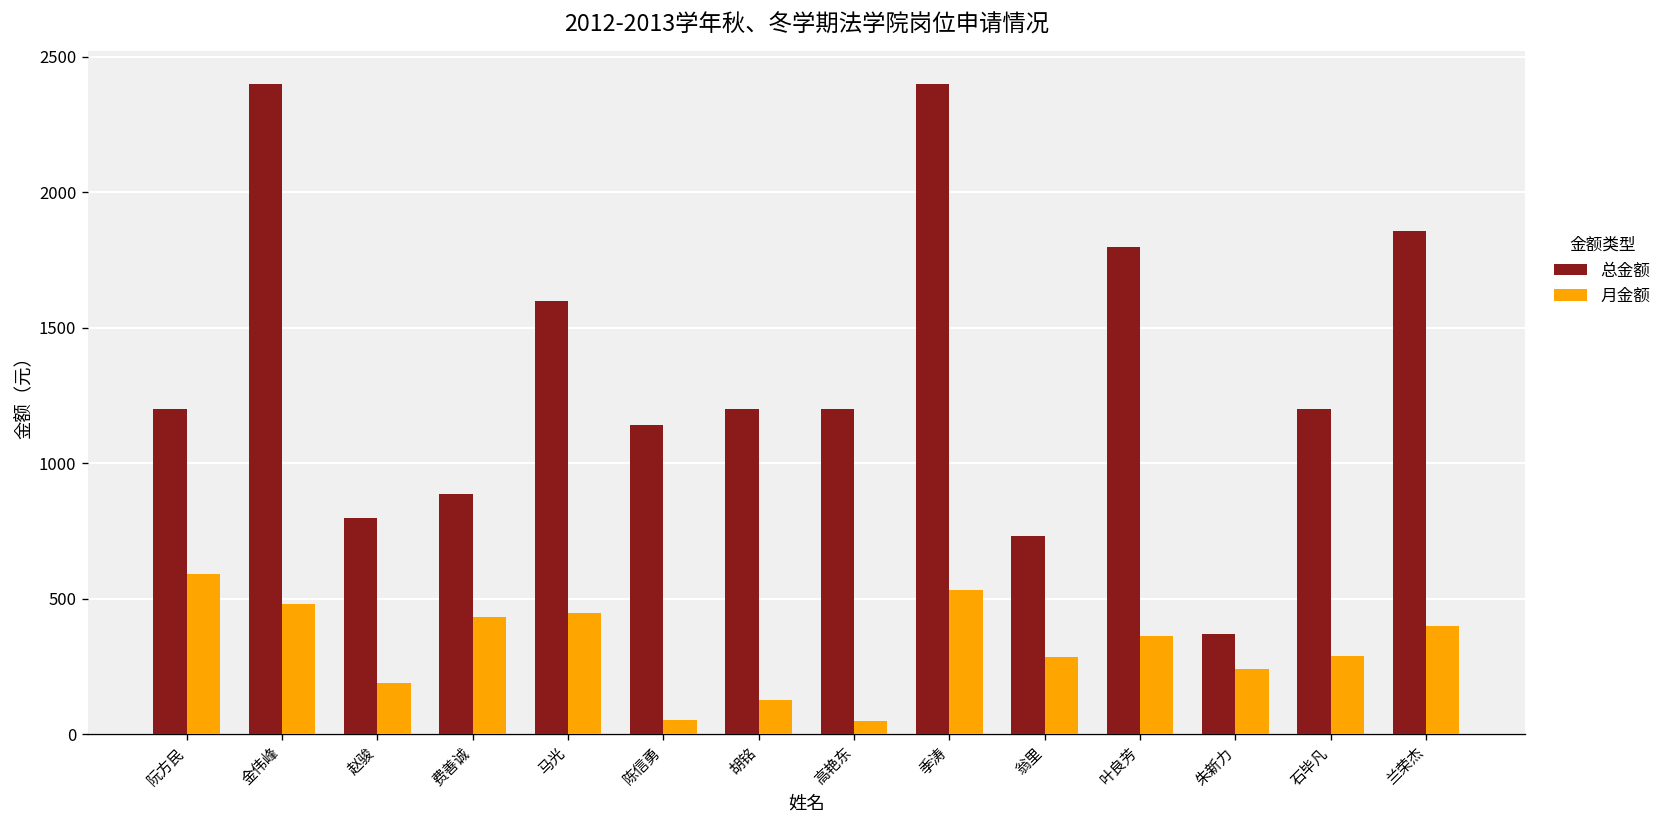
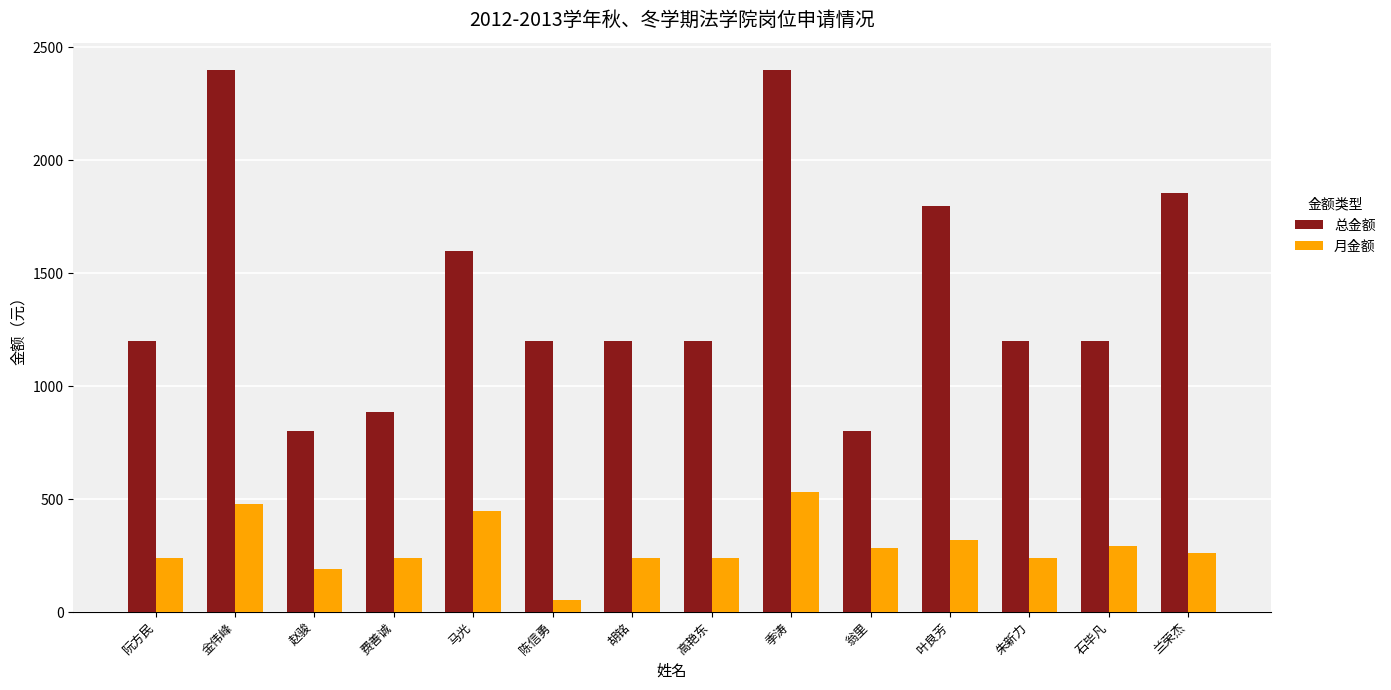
月金额, 阮方民: 590 -> 240
月金额, 费善诚: 430 -> 240
总金额, 陈信勇: 1140 -> 1200
月金额, 胡铭: 130 -> 240
月金额, 高艳东: 50 -> 240
总金额, 翁里: 730 -> 800
月金额, 叶良芳: 360 -> 320
总金额, 朱新力: 370 -> 1200
月金额, 兰荣杰: 400 -> 260
